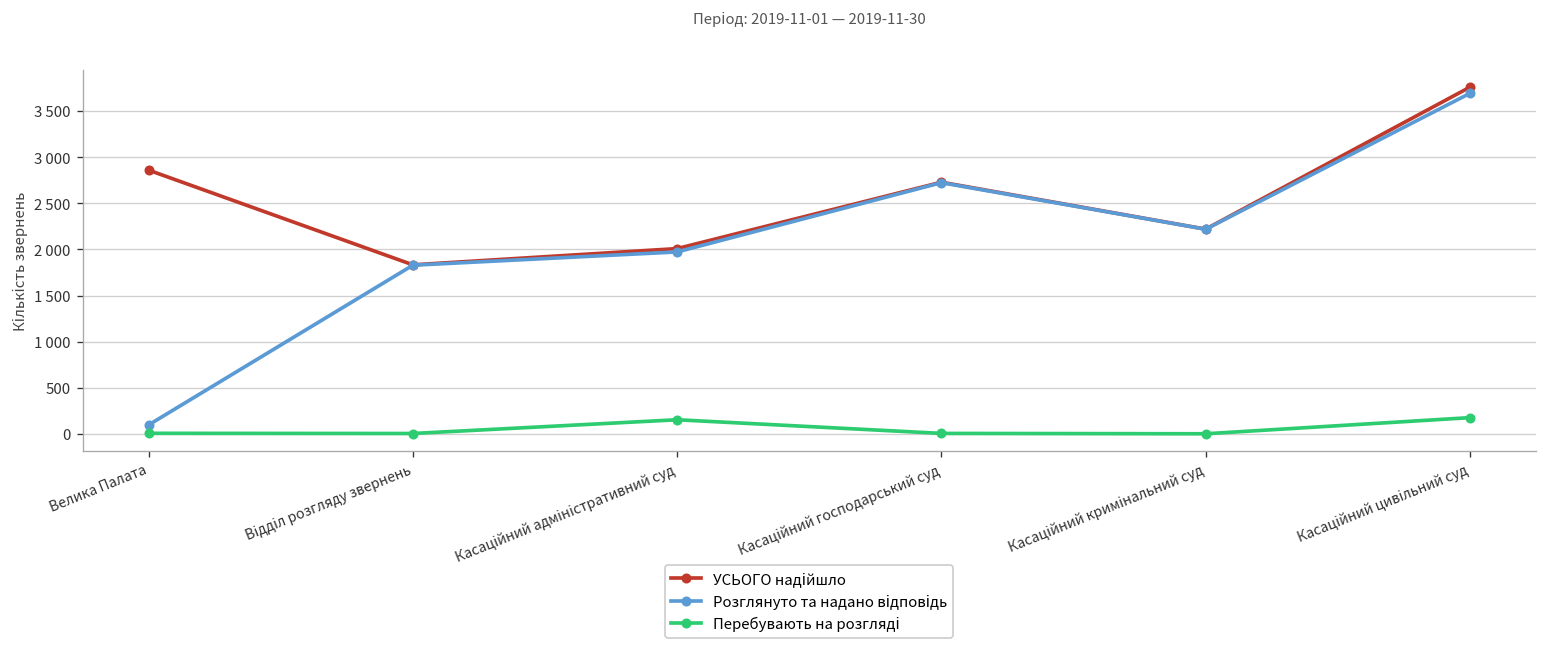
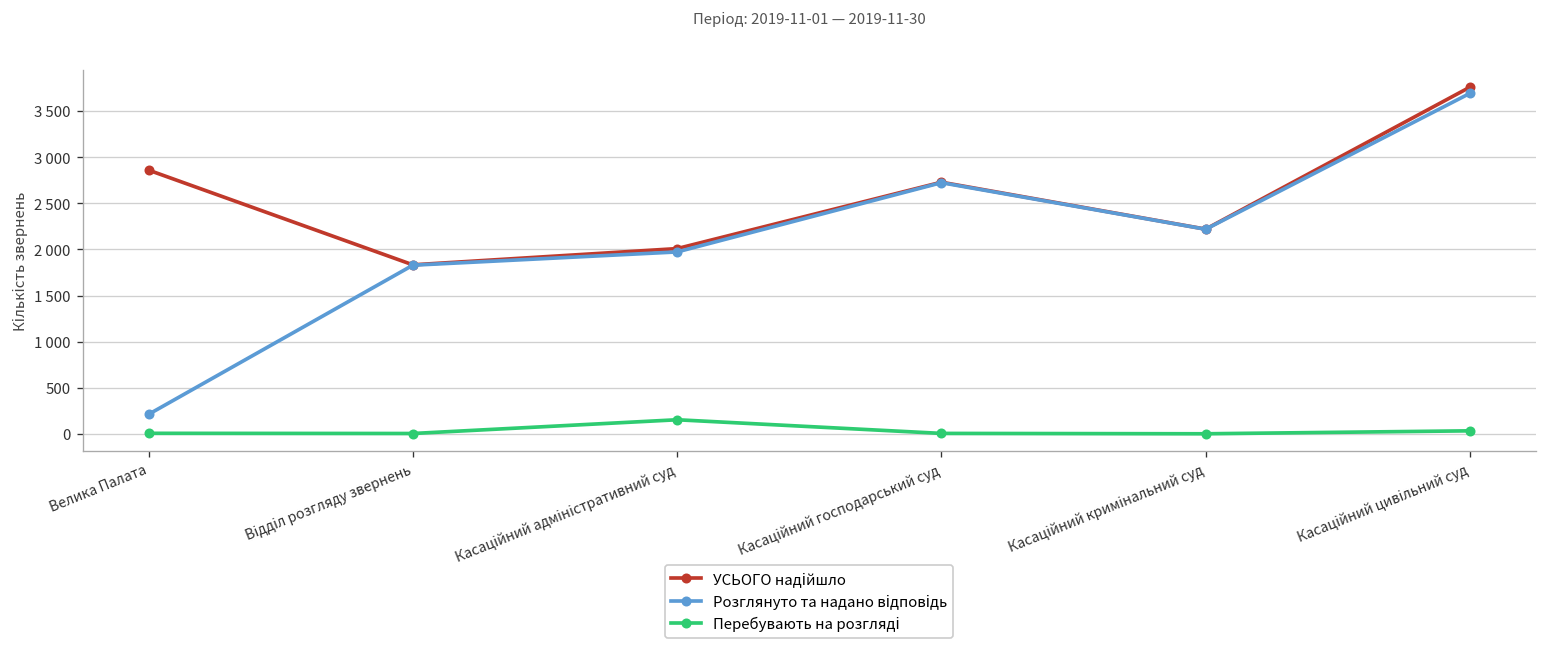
Розглянуто та надано відповідь, Велика Палата: 100 -> 200
Перебувають на розгляді, Касаційний цивільний суд: 200 -> 0
